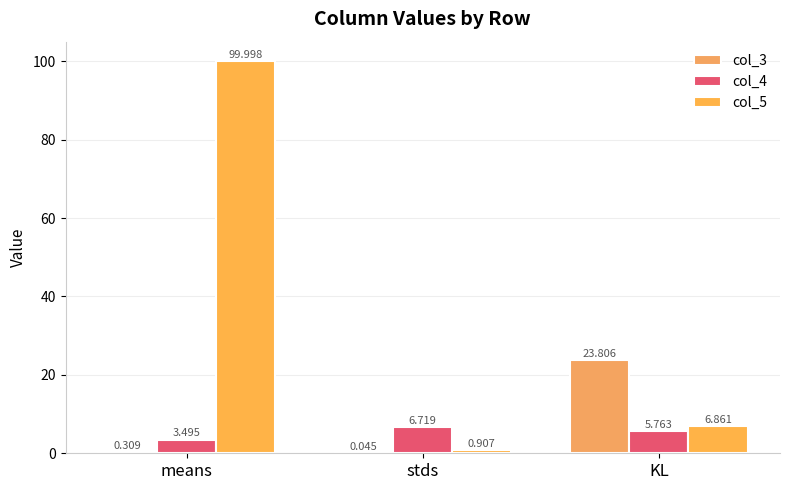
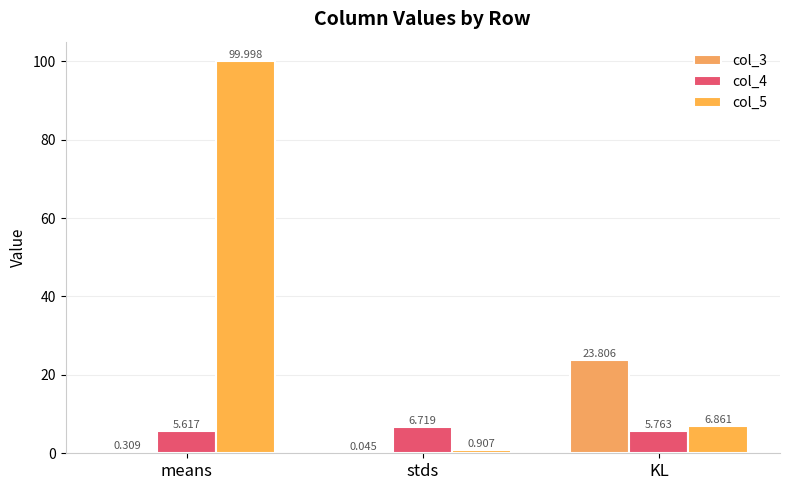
col_4, means: 3.495 -> 5.617
